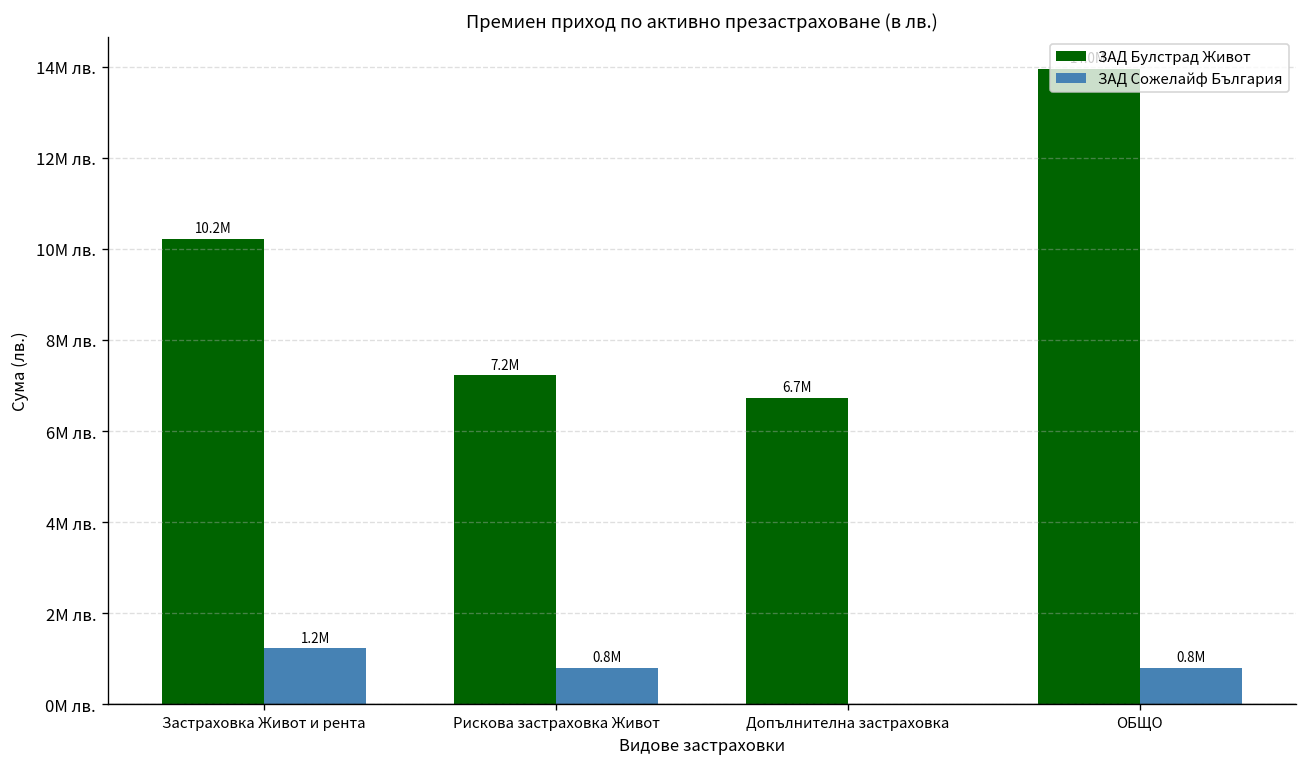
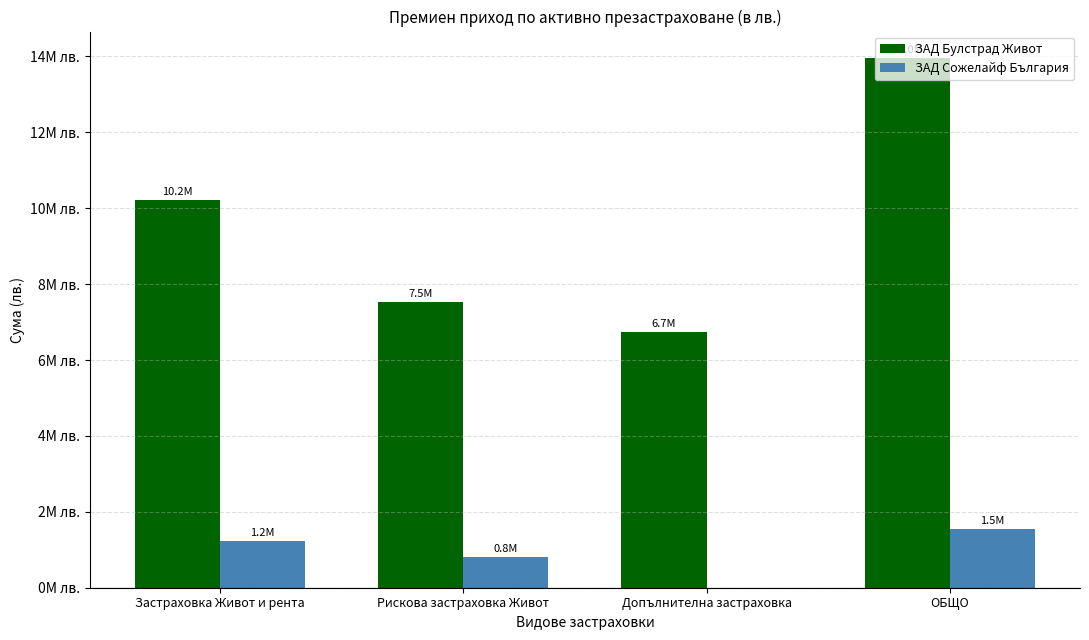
ЗАД Булстрад Живот, Рискова застраховка Живот: 7.2M -> 7.5M
ЗАД Сожелайф България, ОБЩО: 0.8M -> 1.5M
